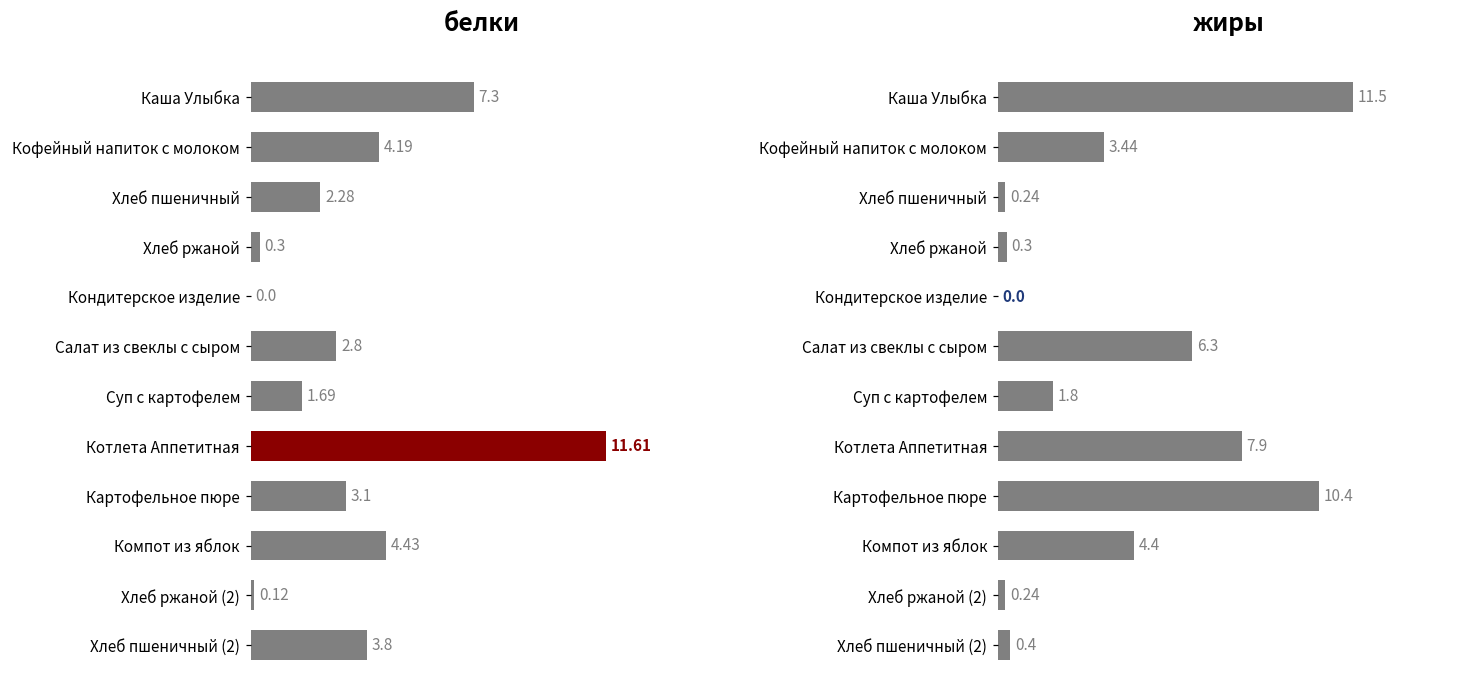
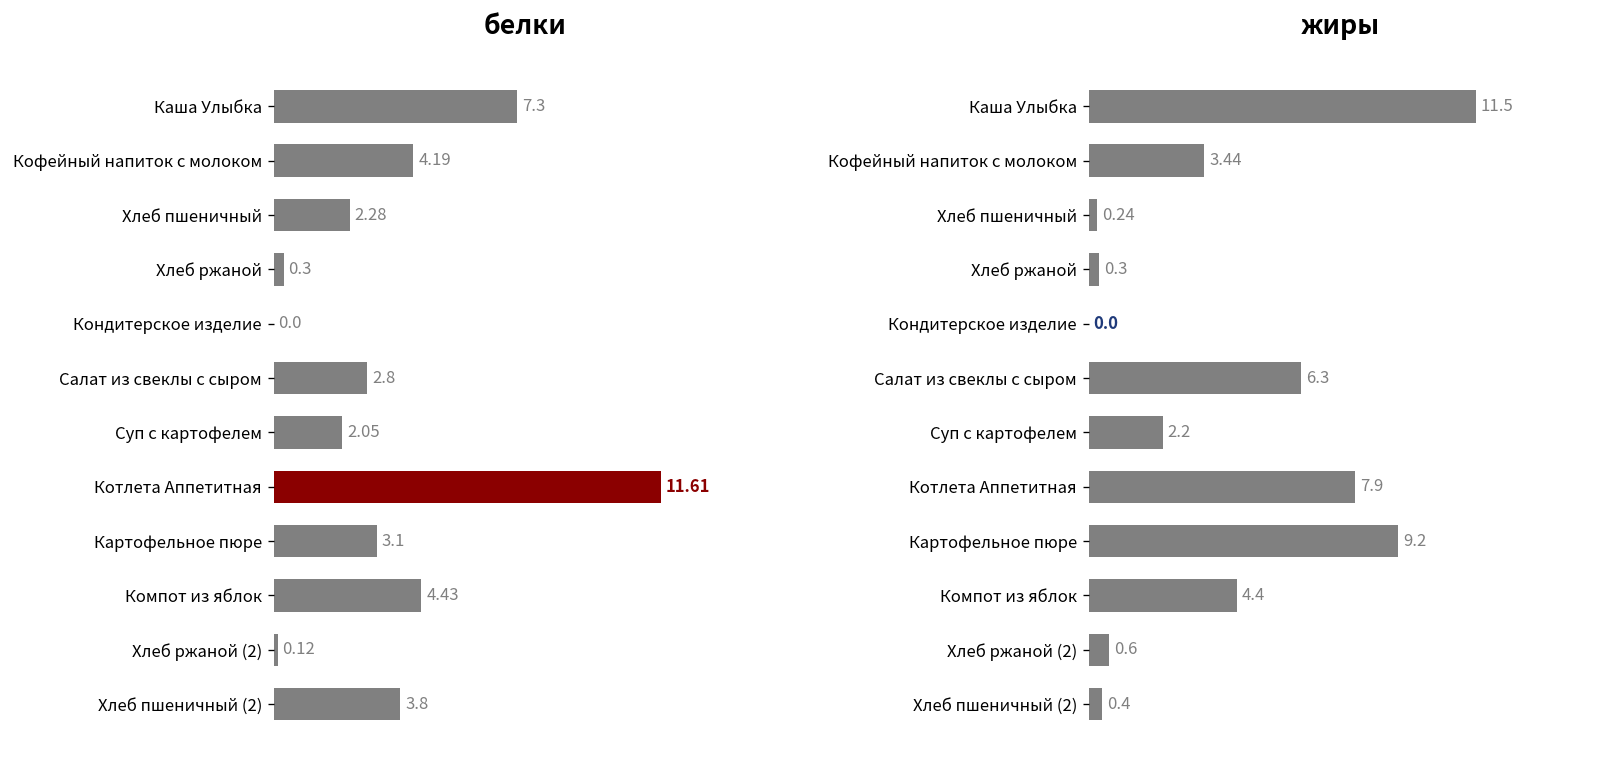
белки, Суп с картофелем: 1.69 -> 2.05
жиры, Суп с картофелем: 1.8 -> 2.2
жиры, Картофельное пюре: 10.4 -> 9.2
жиры, Хлеб ржаной (2): 0.24 -> 0.6
